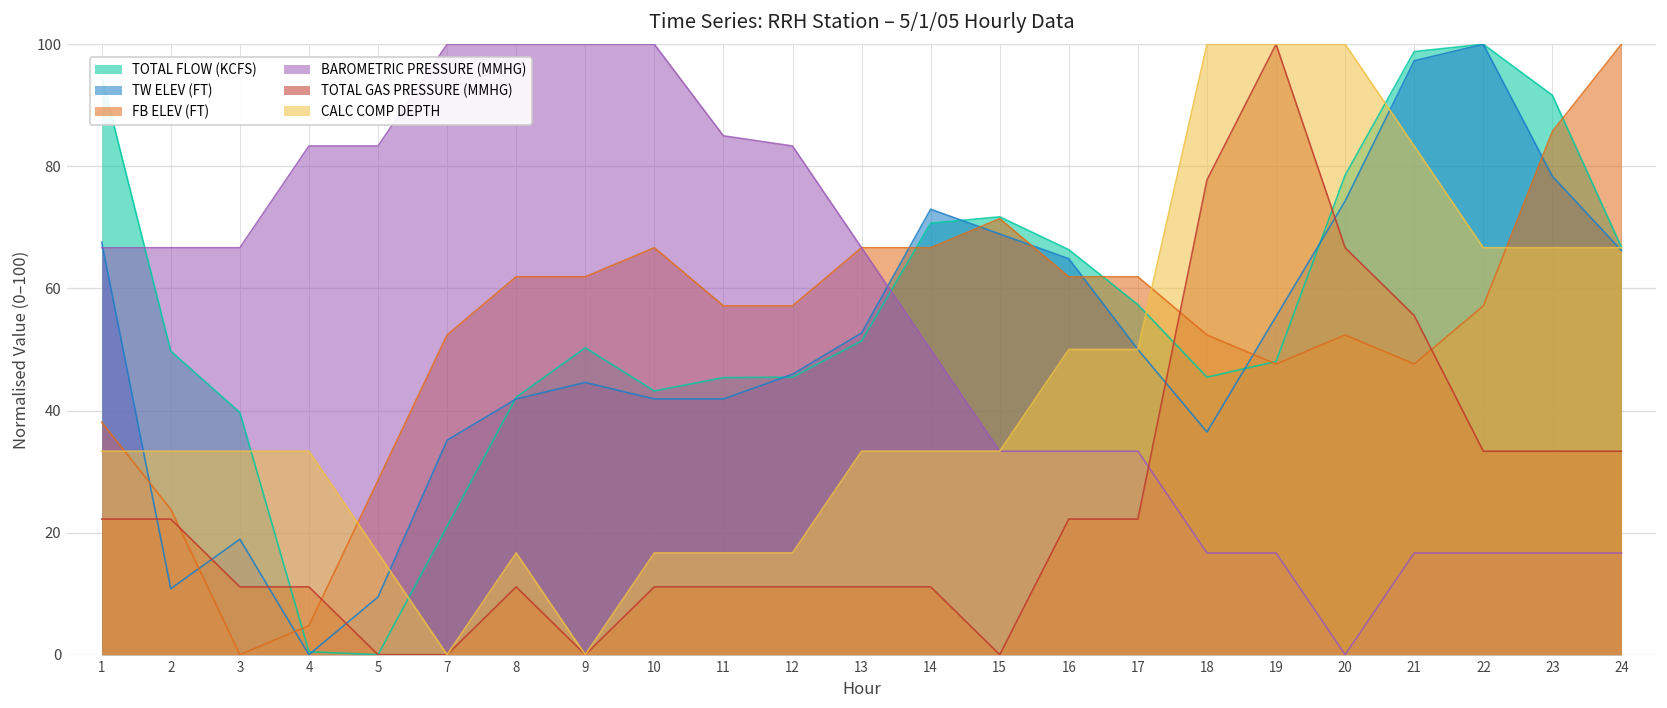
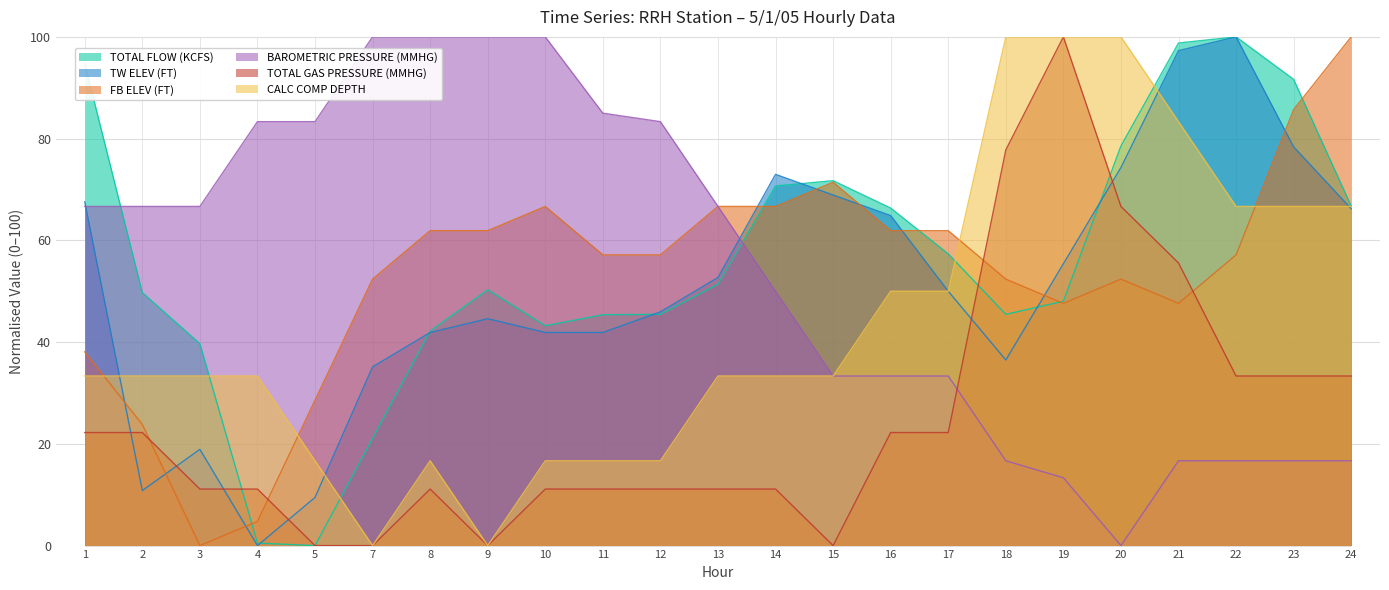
BAROMETRIC PRESSURE (MMHG), 19: 17 -> 13
